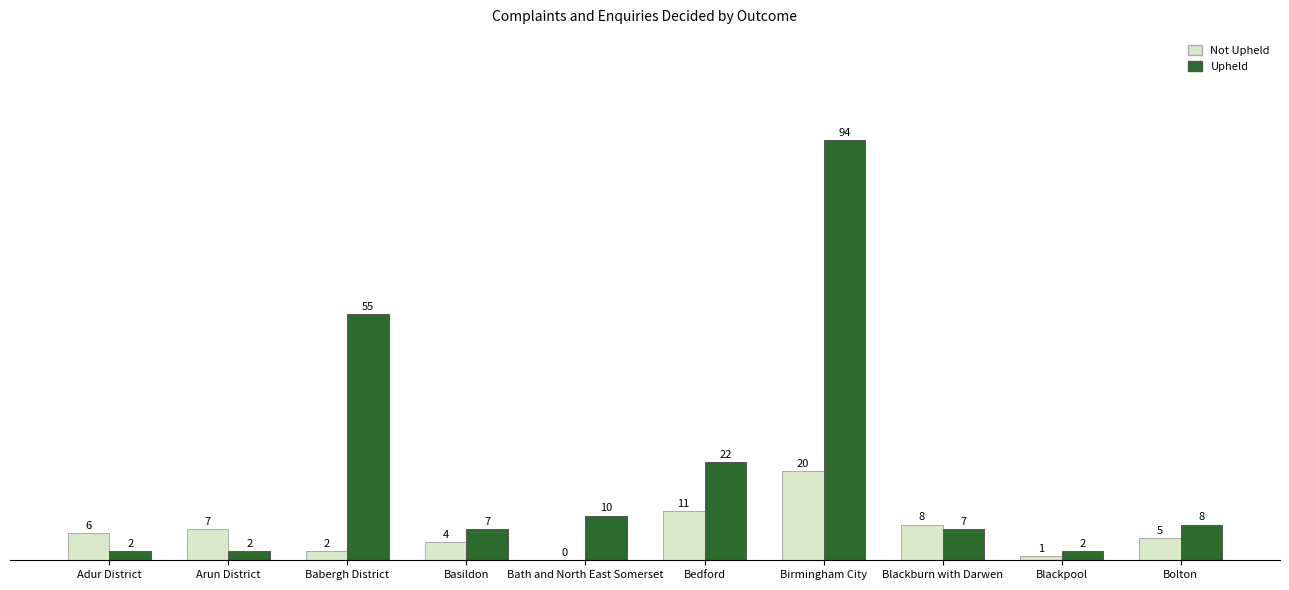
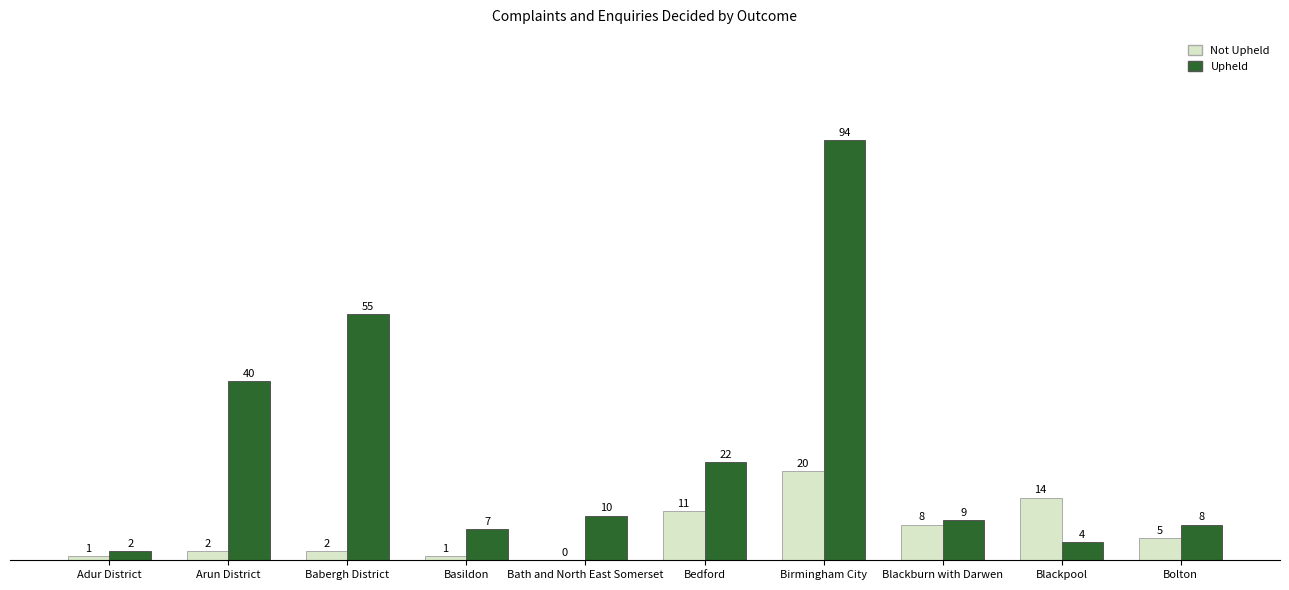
Not Upheld, Adur District: 6 -> 1
Not Upheld, Arun District: 7 -> 2
Upheld, Arun District: 2 -> 40
Not Upheld, Basildon: 4 -> 1
Upheld, Blackburn with Darwen: 7 -> 9
Not Upheld, Blackpool: 1 -> 14
Upheld, Blackpool: 2 -> 4
